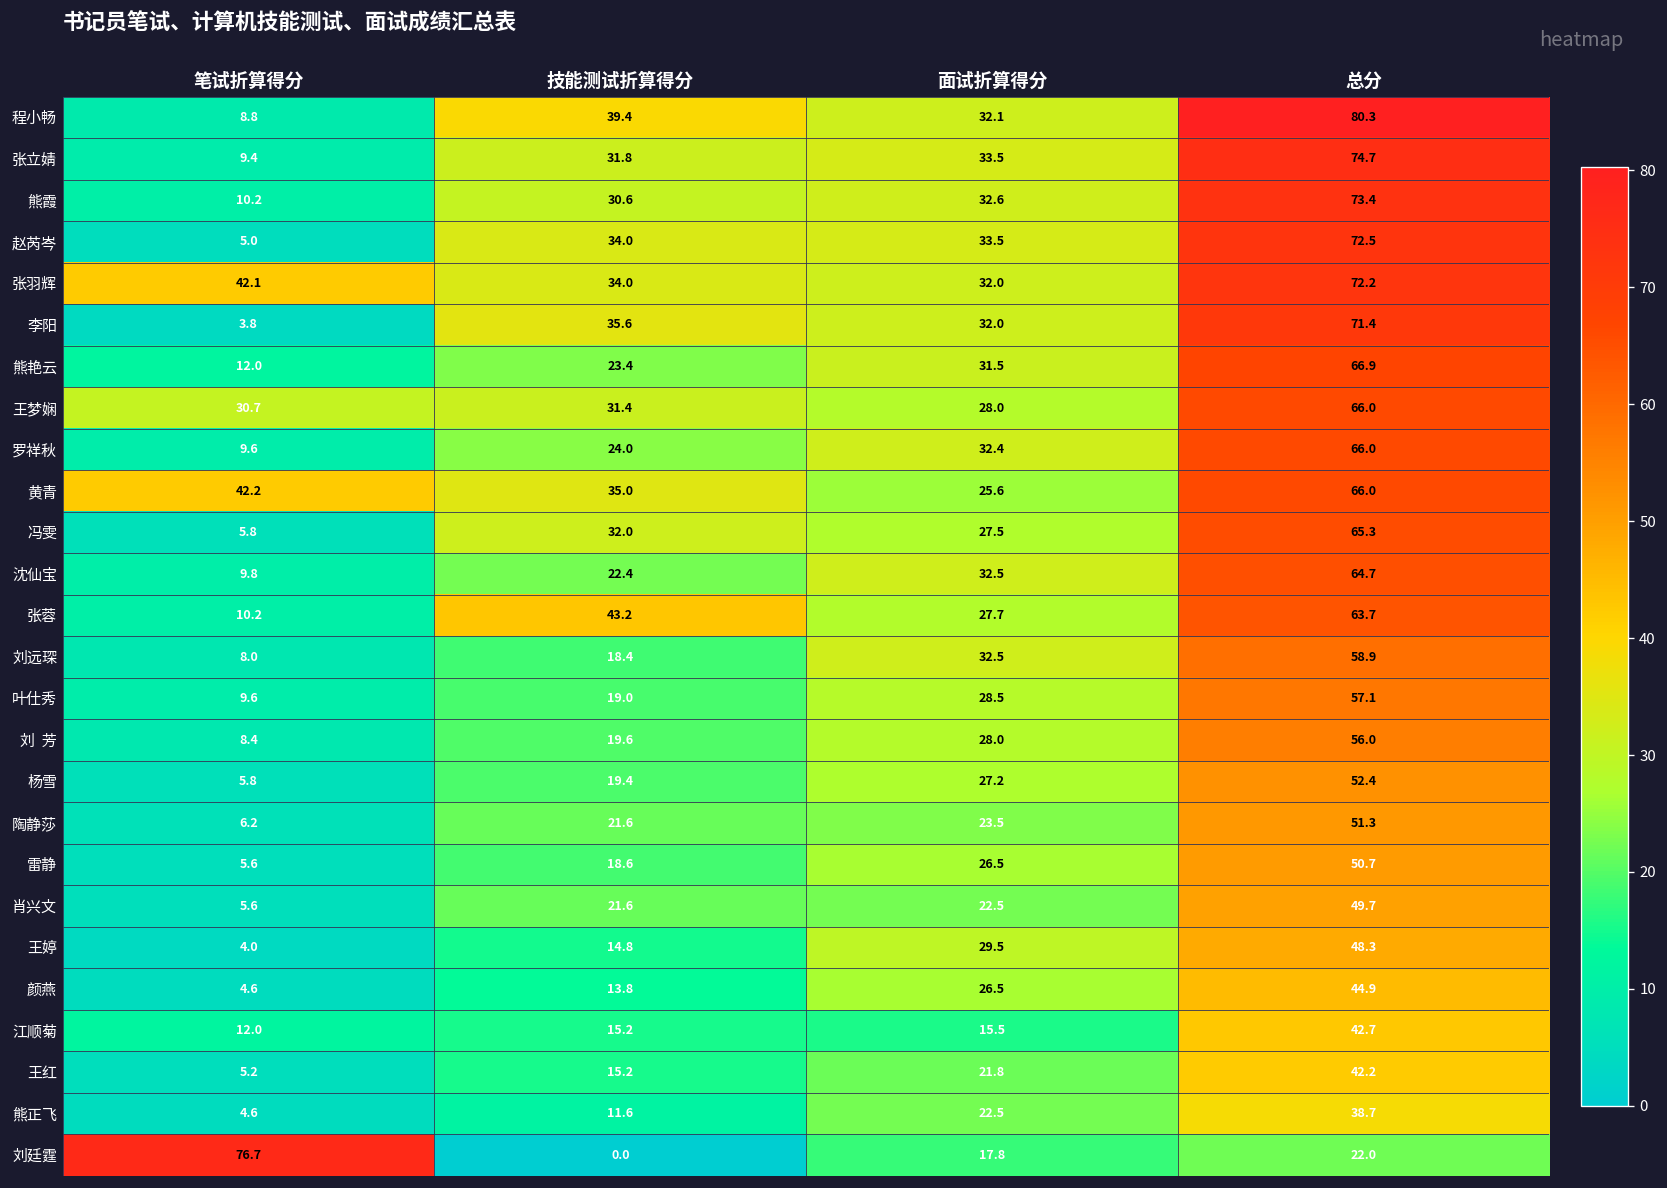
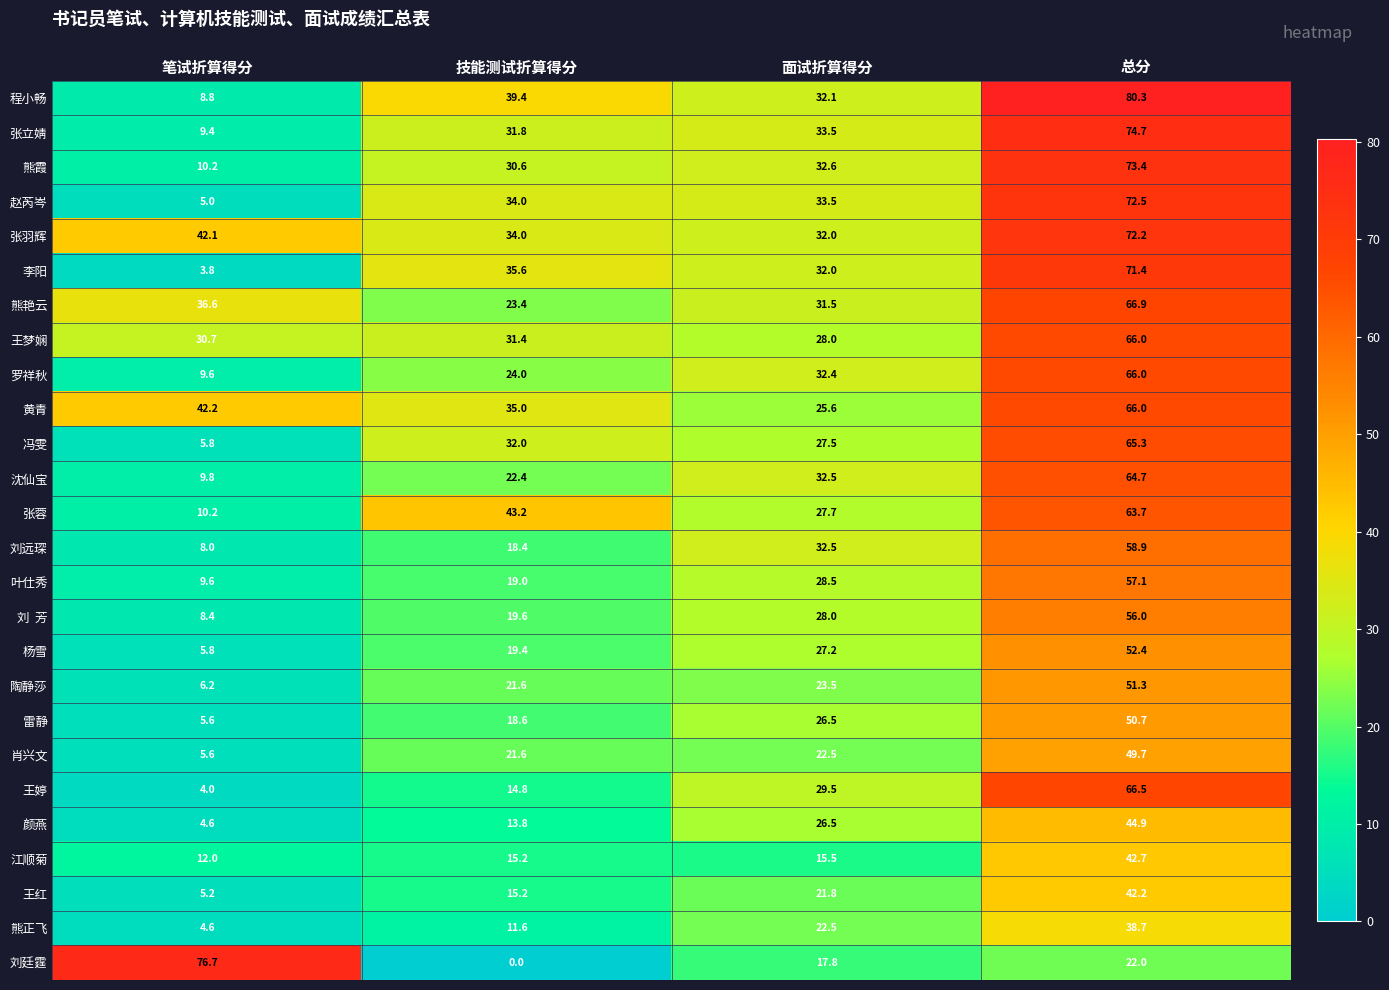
熊艳云, 笔试折算得分: 12.0 -> 36.6
王婷, 总分: 48.3 -> 66.5
